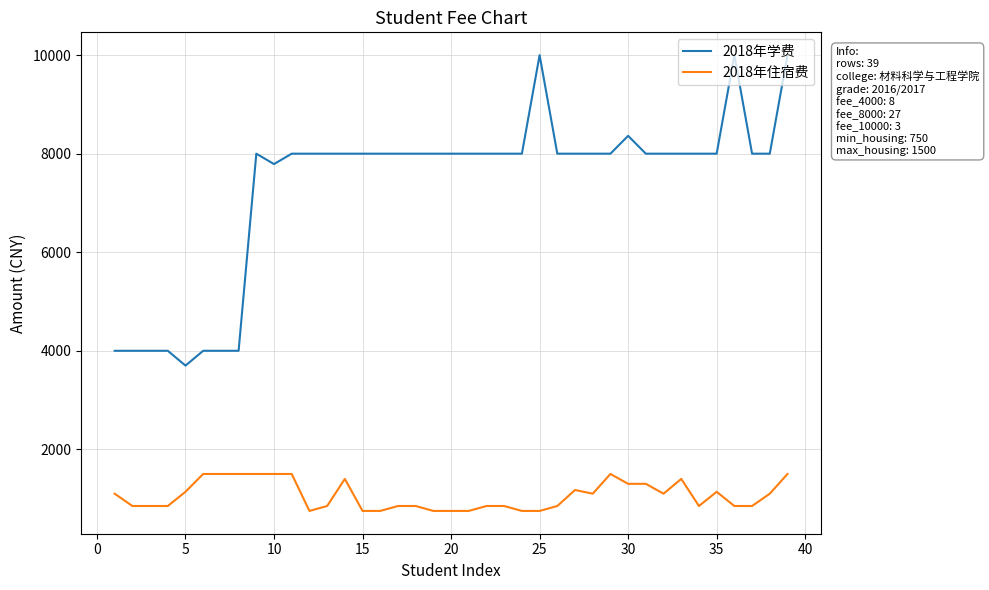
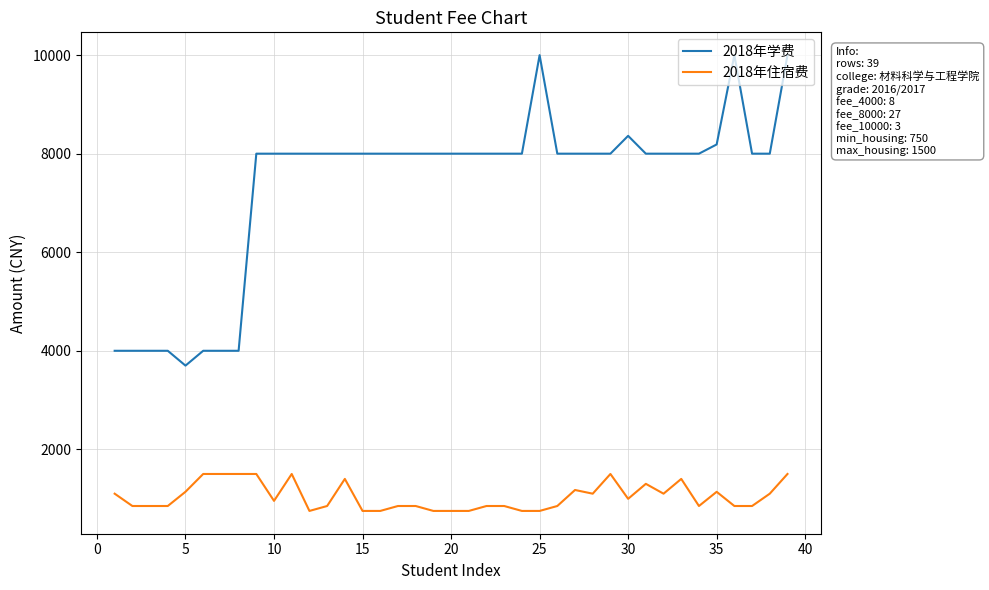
2018年学费, 10: 7800 -> 8000
2018年住宿费, 10: 1500 -> 1000
2018年住宿费, 30: 1300 -> 1000
2018年学费, 35: 8000 -> 8200
